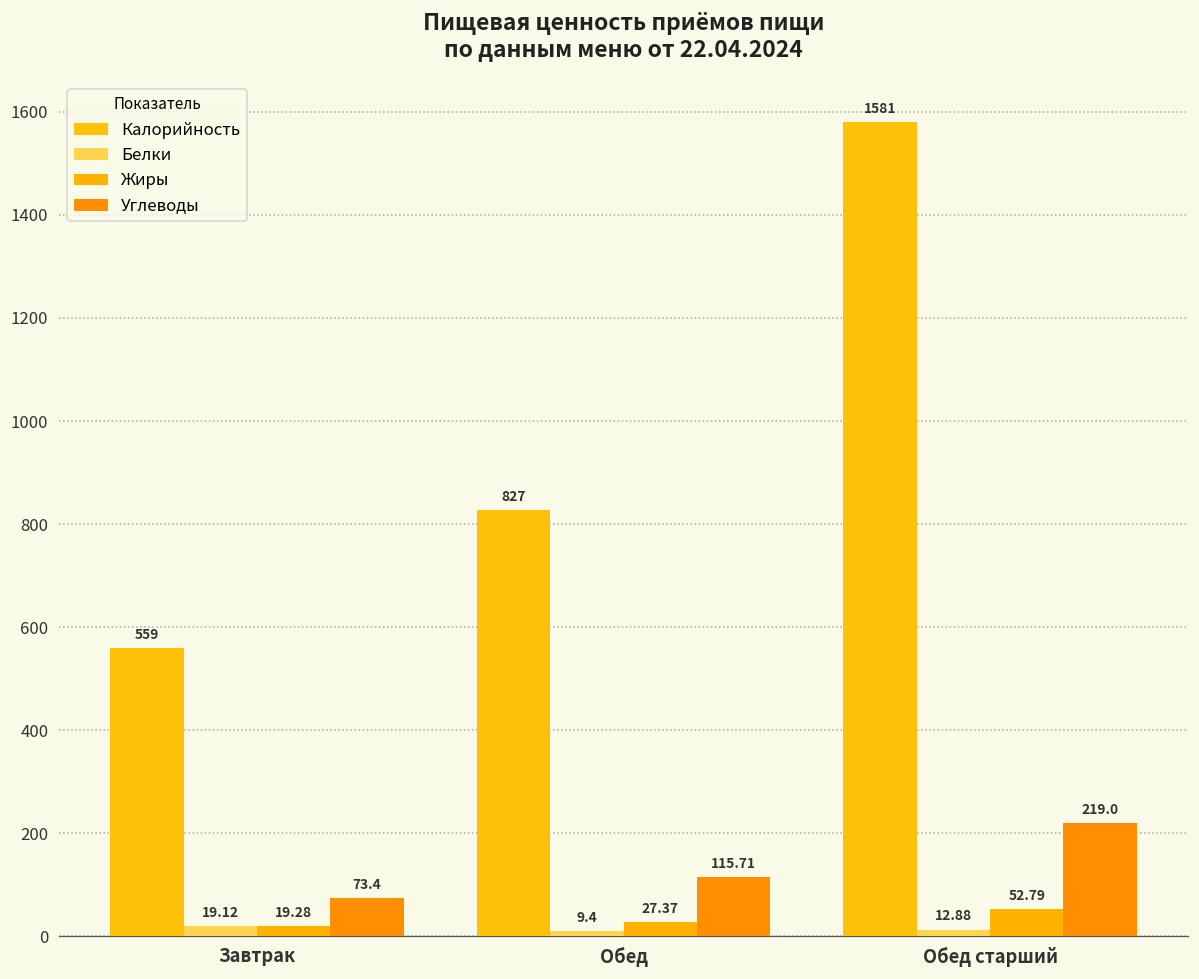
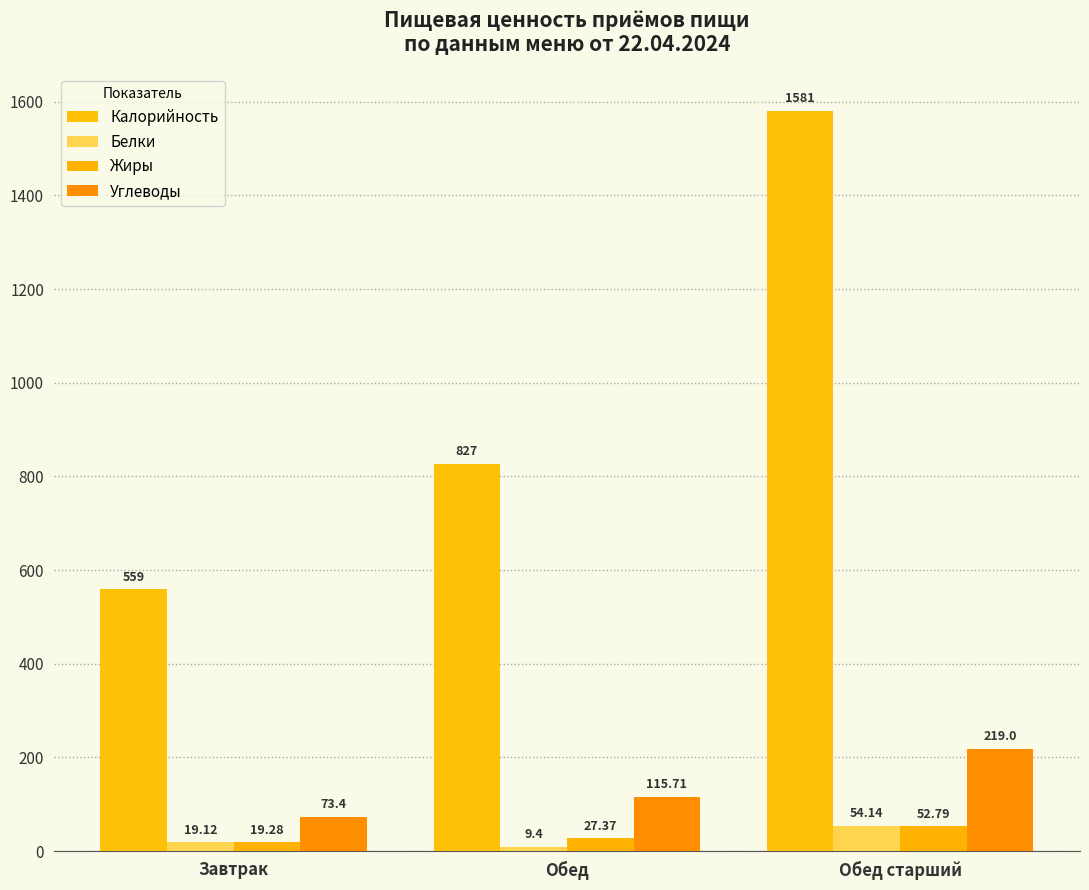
Белки, Обед старший: 12.88 -> 54.14
